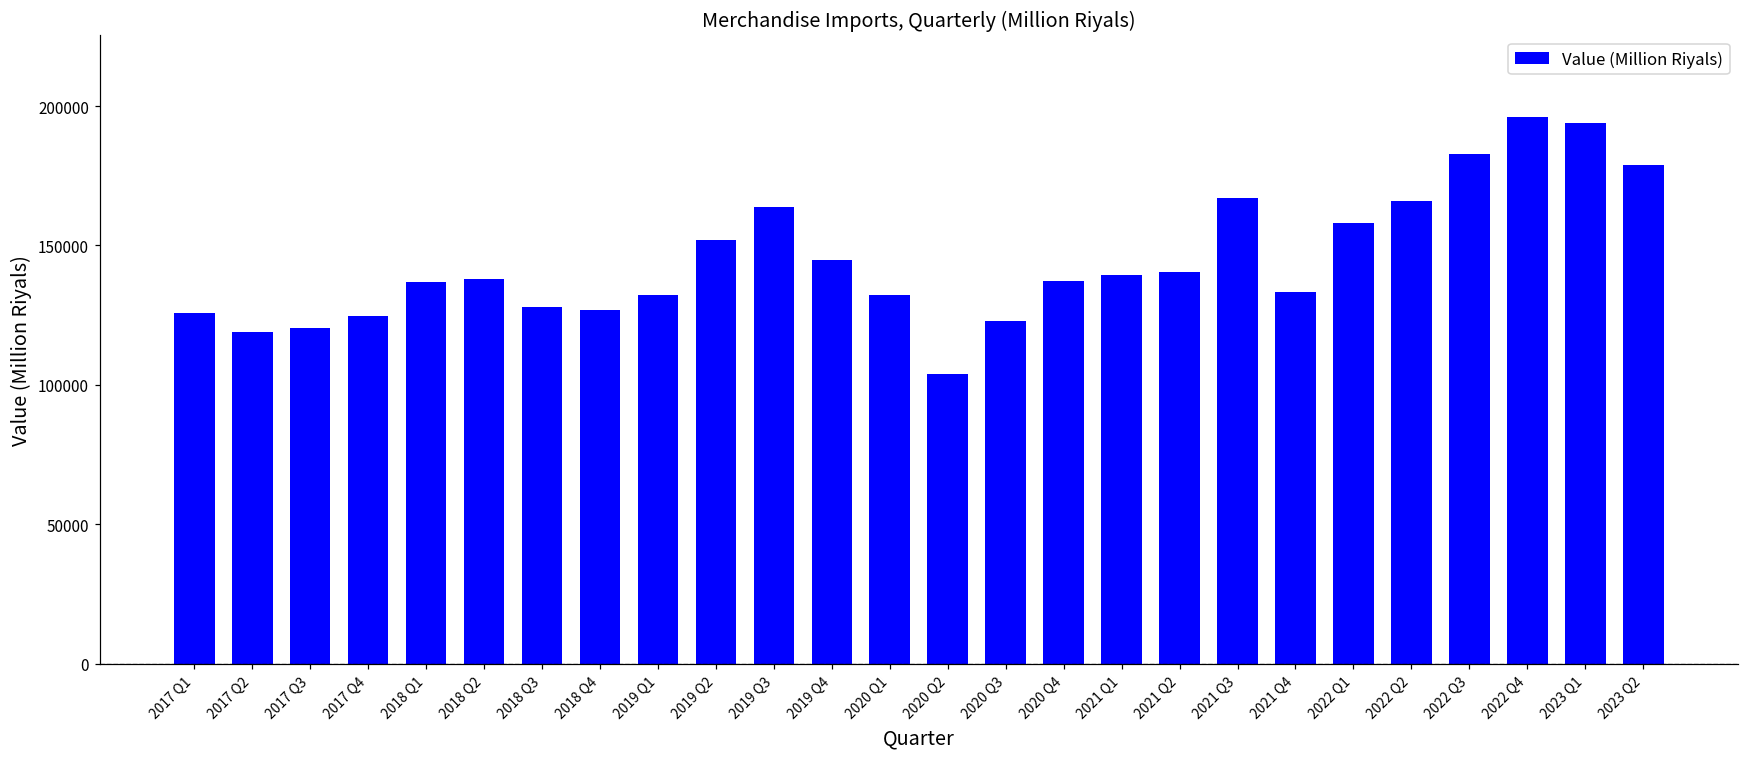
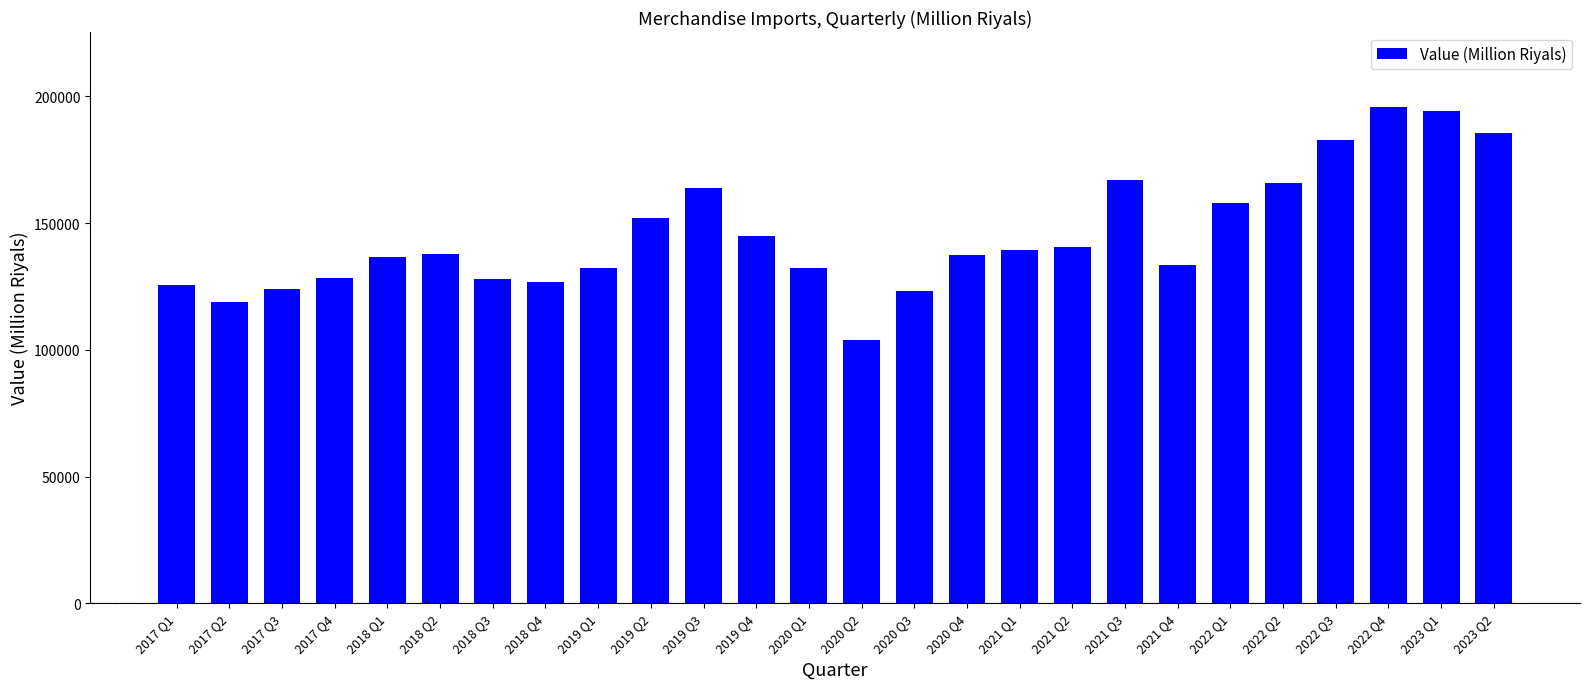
2017 Q3: 120000 -> 124000
2017 Q4: 125000 -> 128000
2023 Q2: 179000 -> 186000
